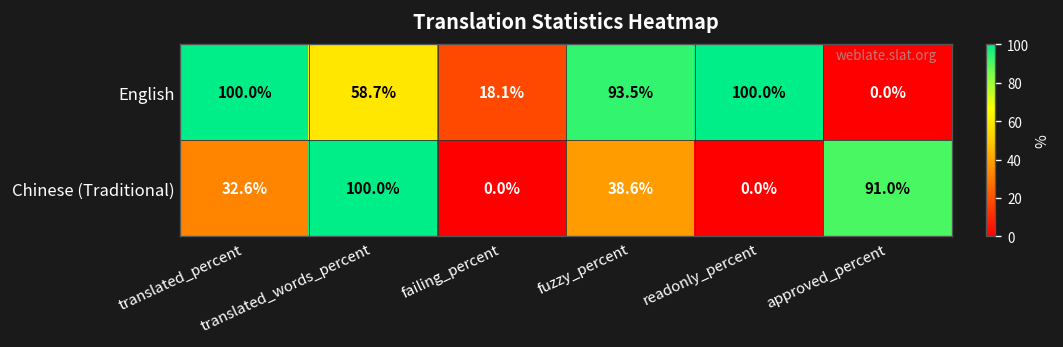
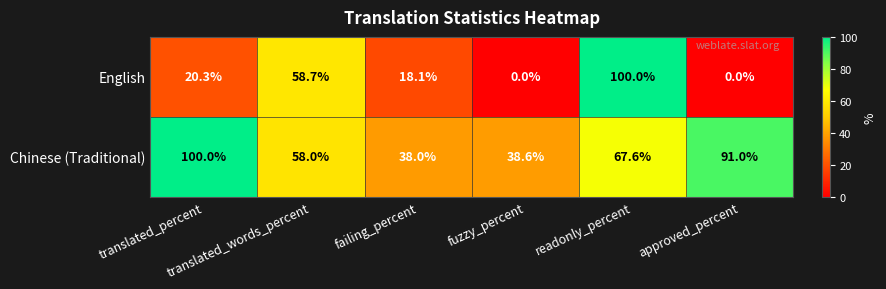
English, translated_percent: 100.0% -> 20.3%
English, fuzzy_percent: 93.5% -> 0.0%
Chinese (Traditional), translated_percent: 32.6% -> 100.0%
Chinese (Traditional), translated_words_percent: 100.0% -> 58.0%
Chinese (Traditional), failing_percent: 0.0% -> 38.0%
Chinese (Traditional), readonly_percent: 0.0% -> 67.6%
